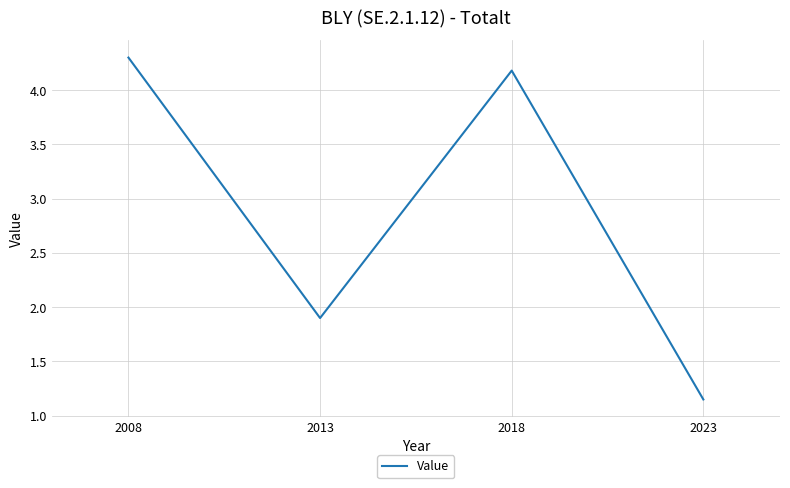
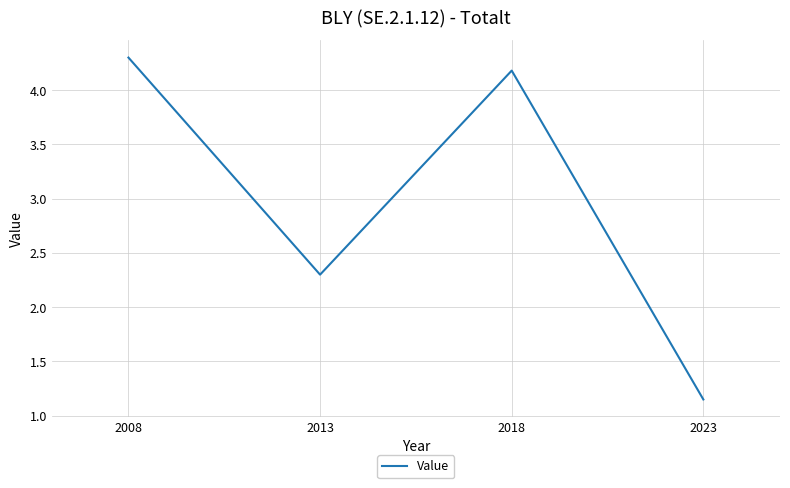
2013: 1.9 -> 2.3
